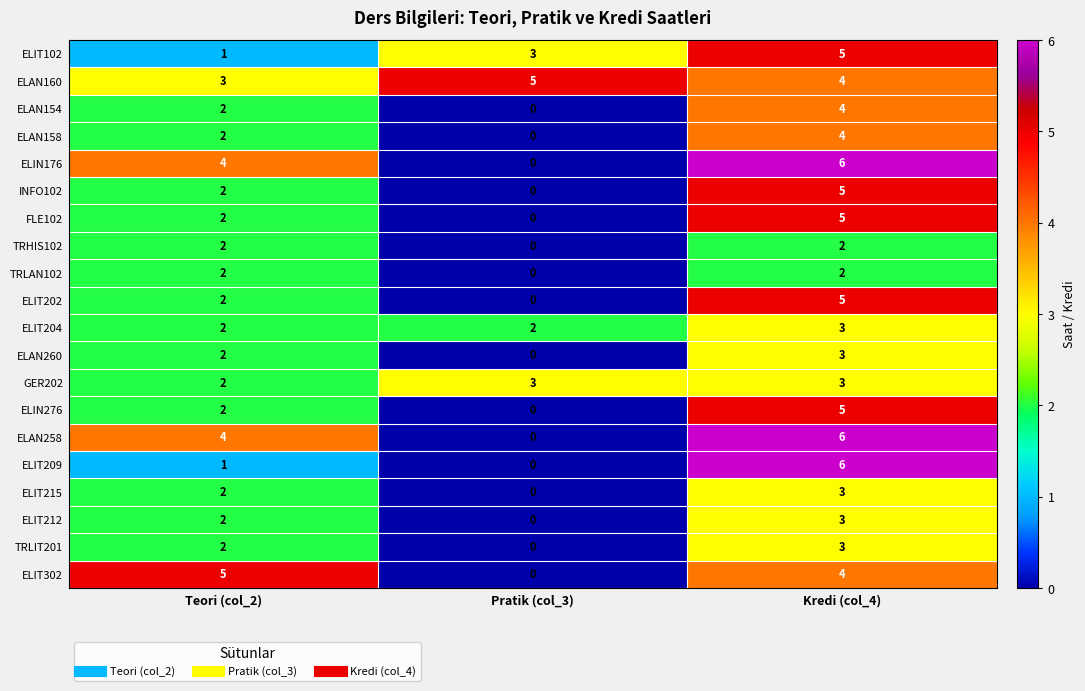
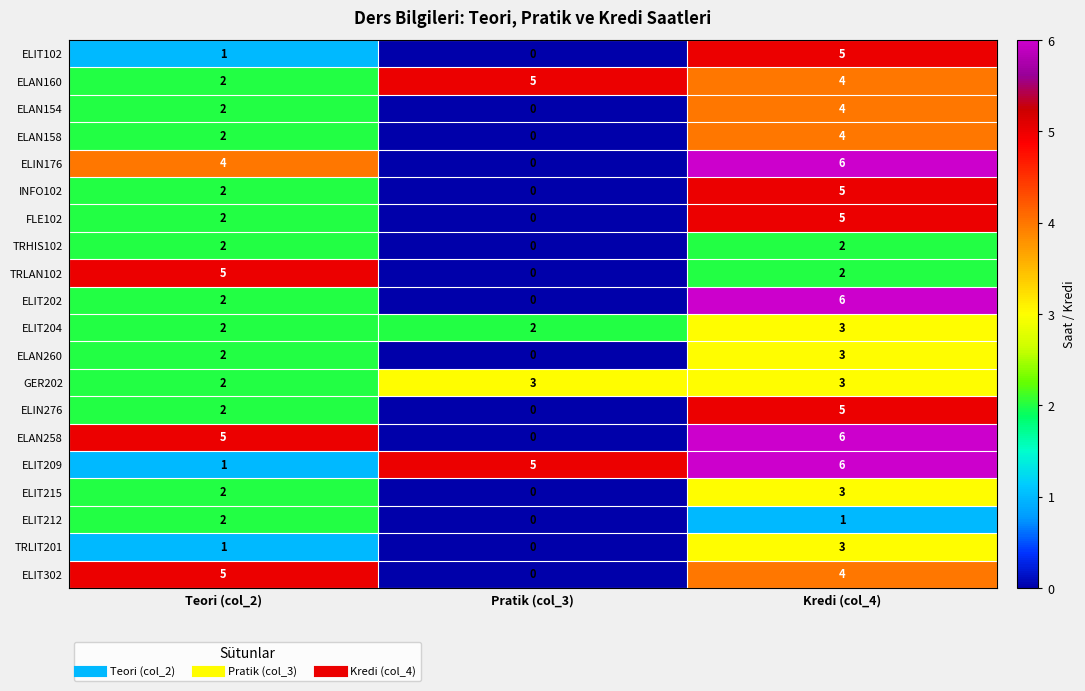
ELIT102, Pratik (col_3): 3 -> 0
ELAN160, Teori (col_2): 3 -> 2
TRLAN102, Teori (col_2): 2 -> 5
ELIT202, Kredi (col_4): 5 -> 6
ELAN258, Teori (col_2): 4 -> 5
ELIT209, Pratik (col_3): 0 -> 5
ELIT212, Kredi (col_4): 3 -> 1
TRLIT201, Teori (col_2): 2 -> 1
